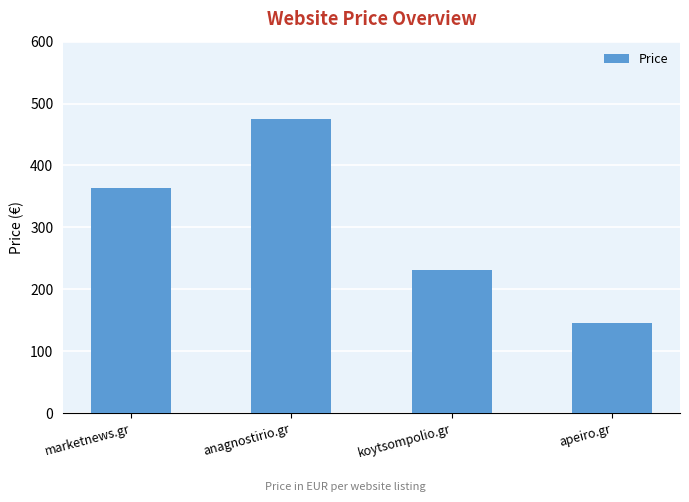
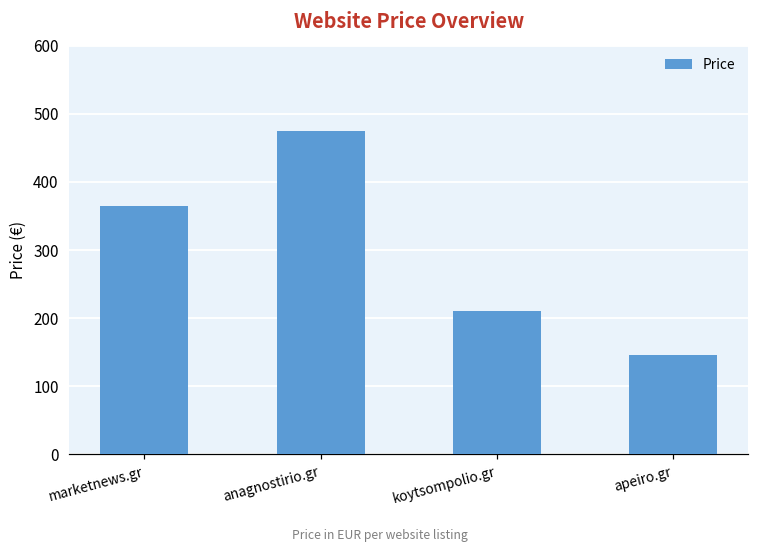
koytsompolio.gr: 230 -> 210
